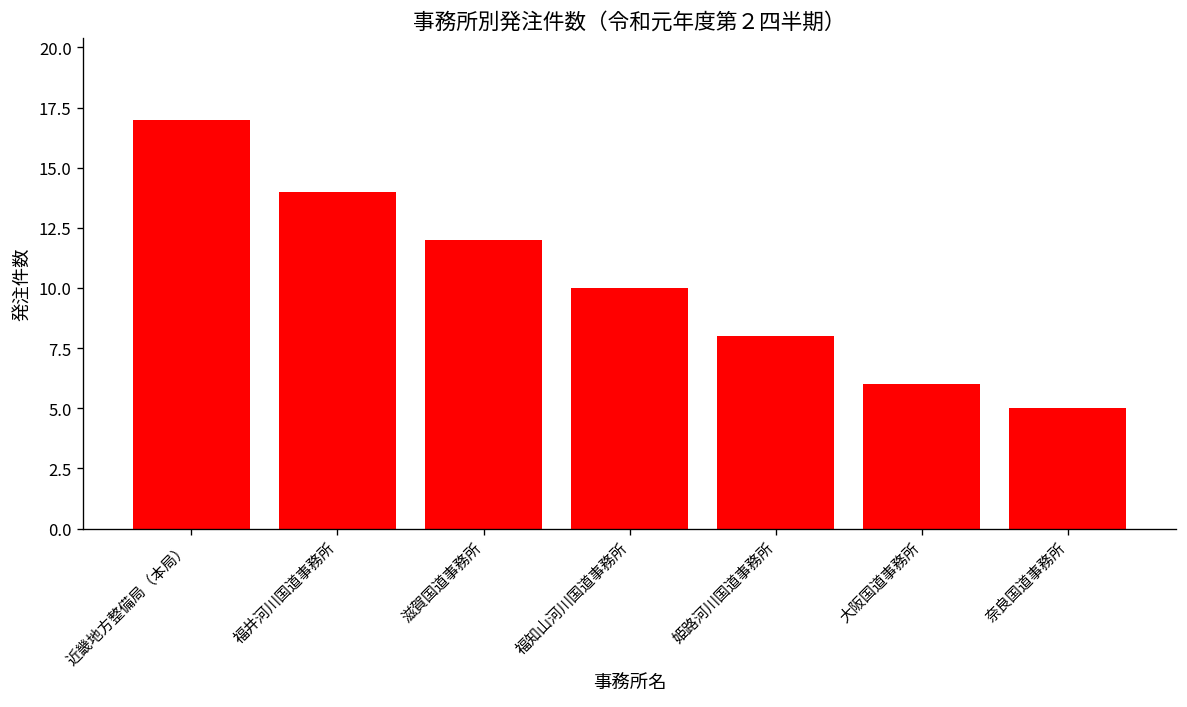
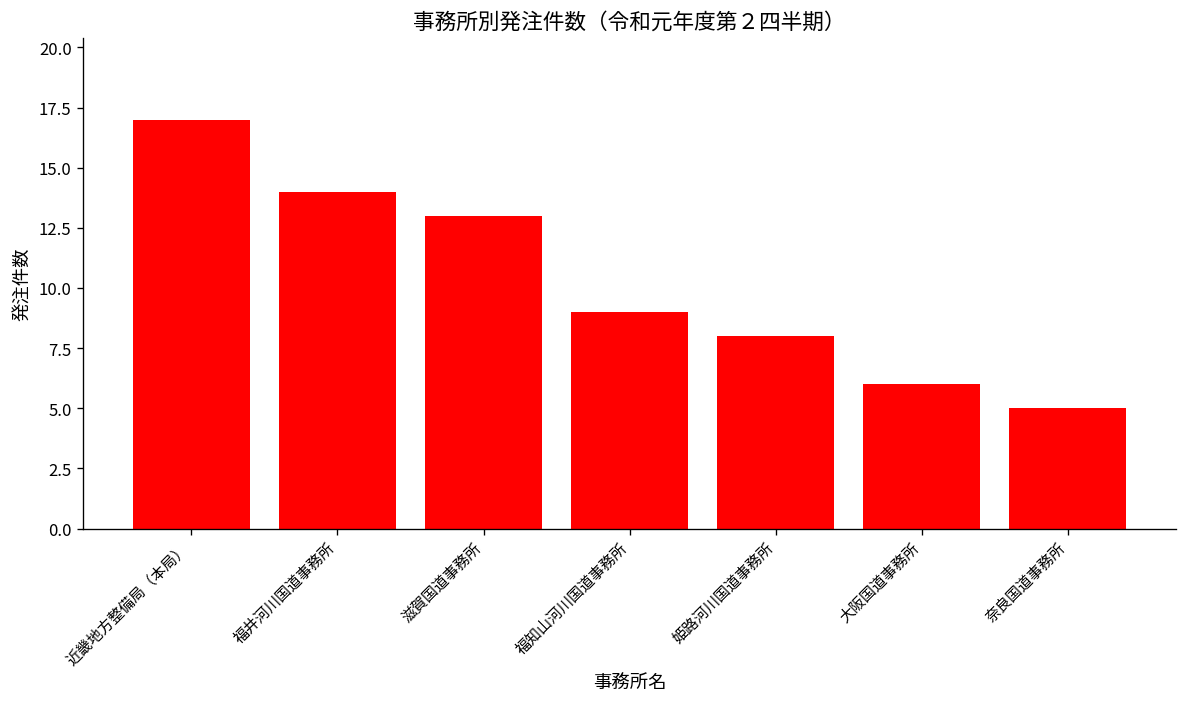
滋賀国道事務所: 12 -> 13
福知山河川国道事務所: 10 -> 9
